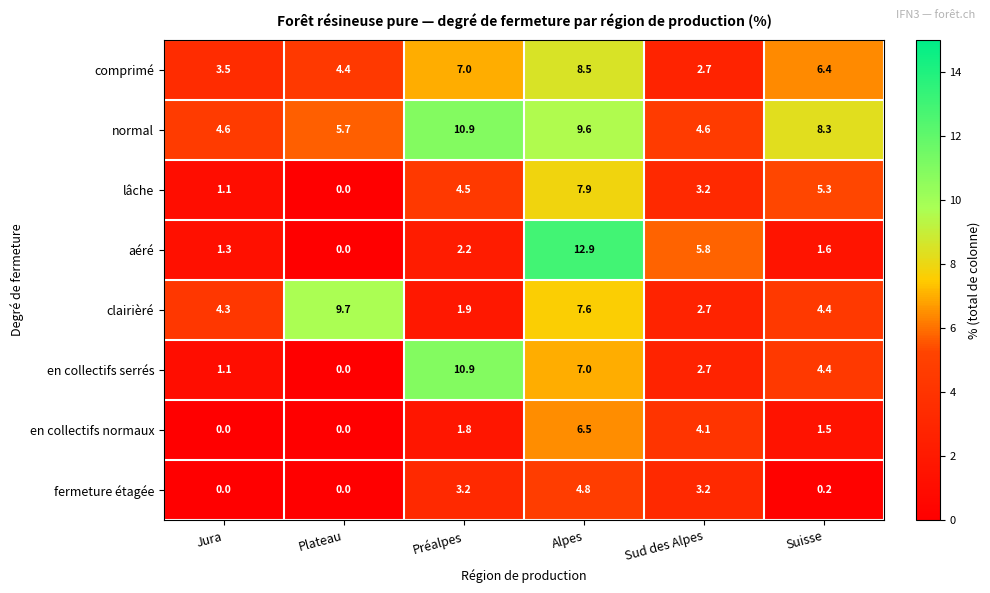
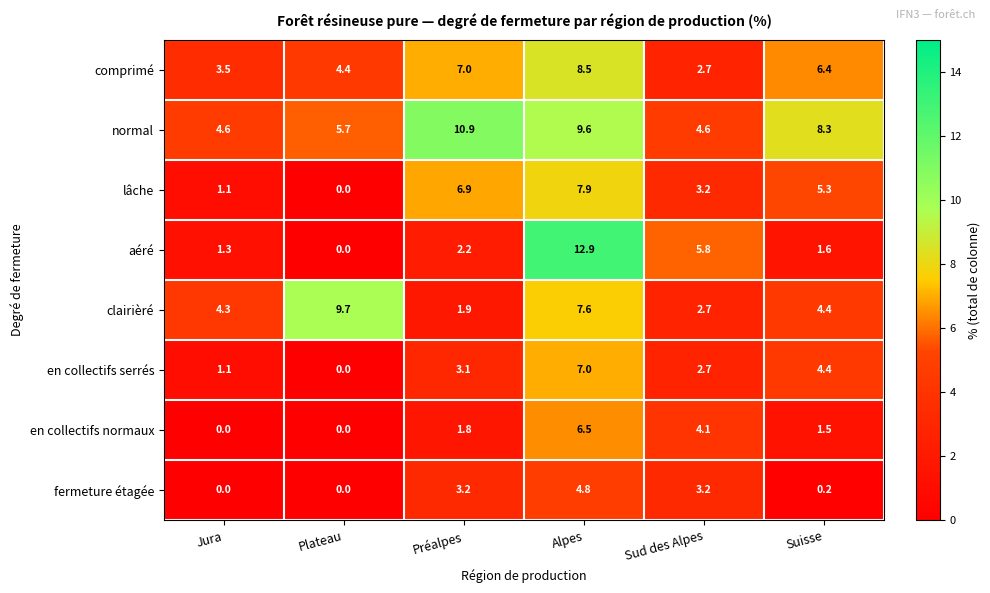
lâche, Préalpes: 4.5 -> 6.9
en collectifs serrés, Préalpes: 10.9 -> 3.1
